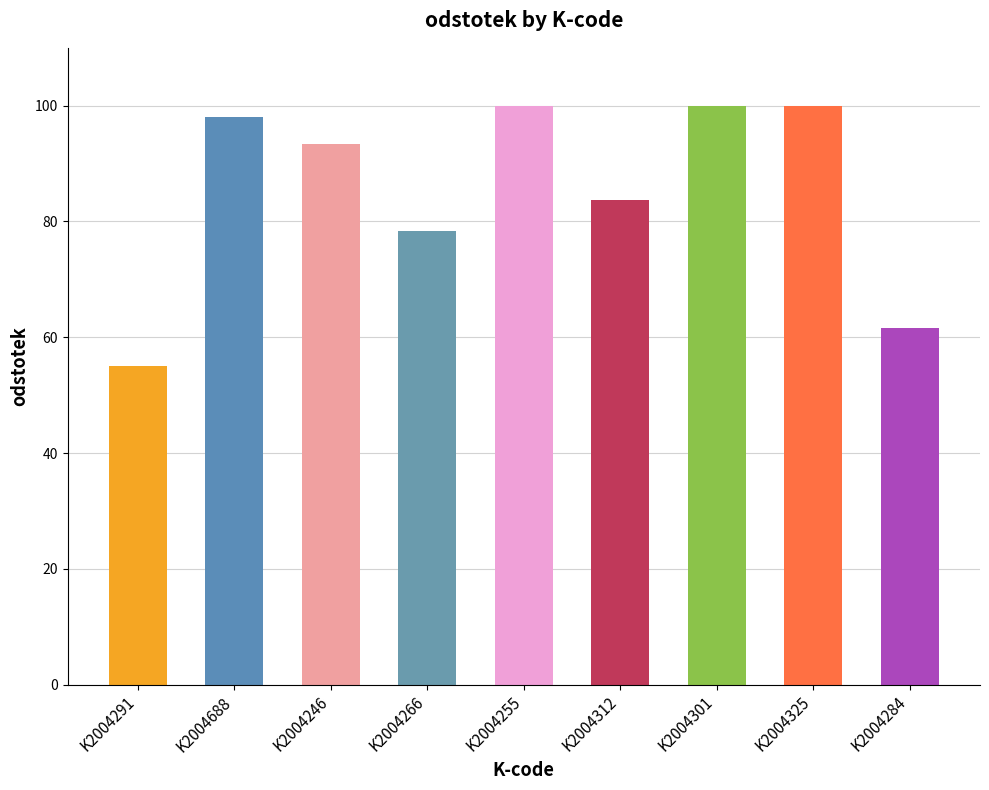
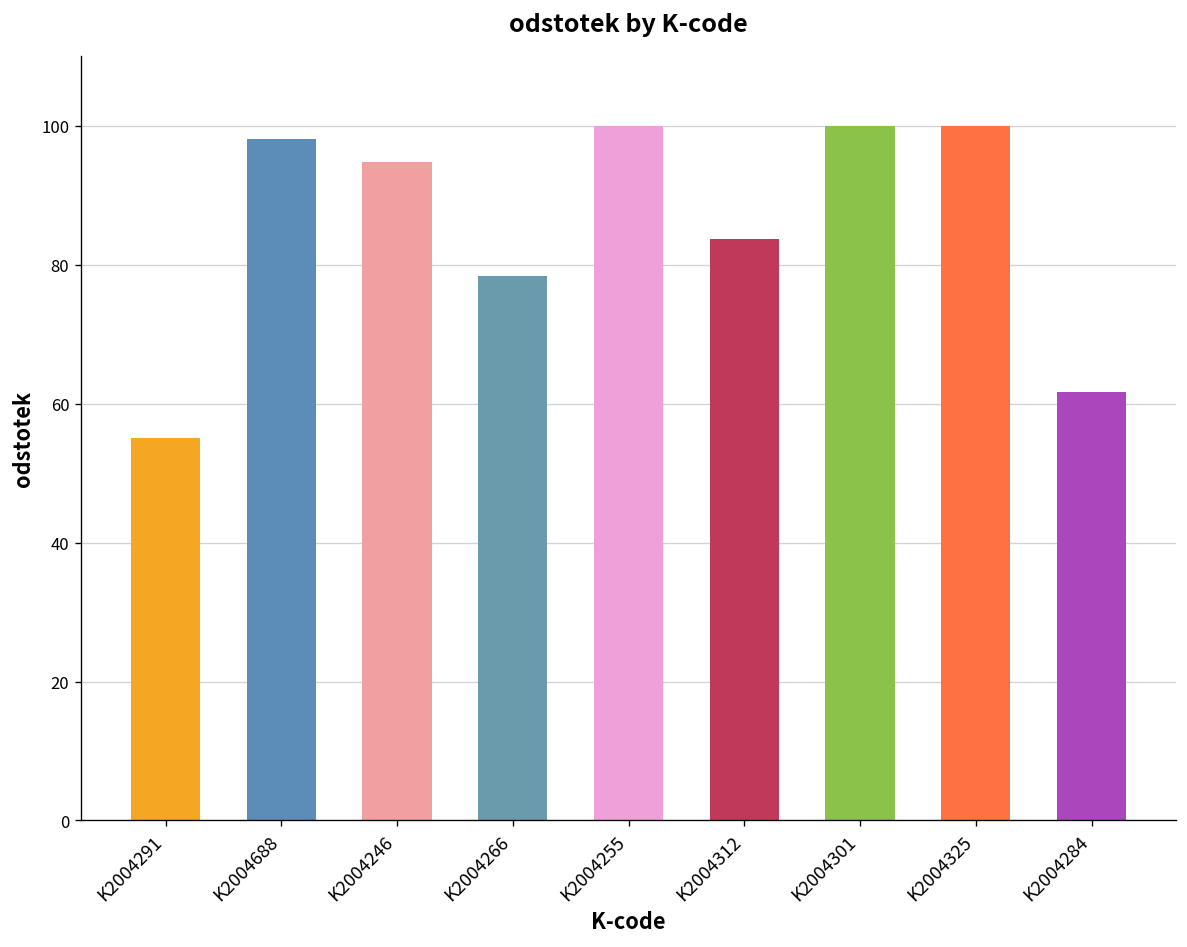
K2004246: 93 -> 95
